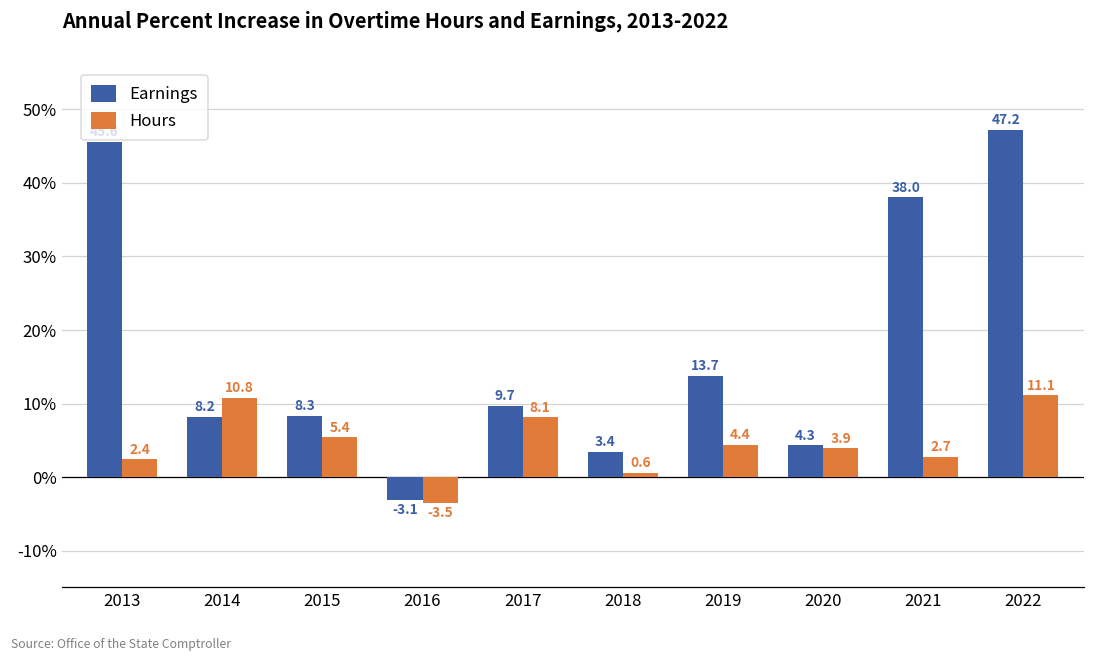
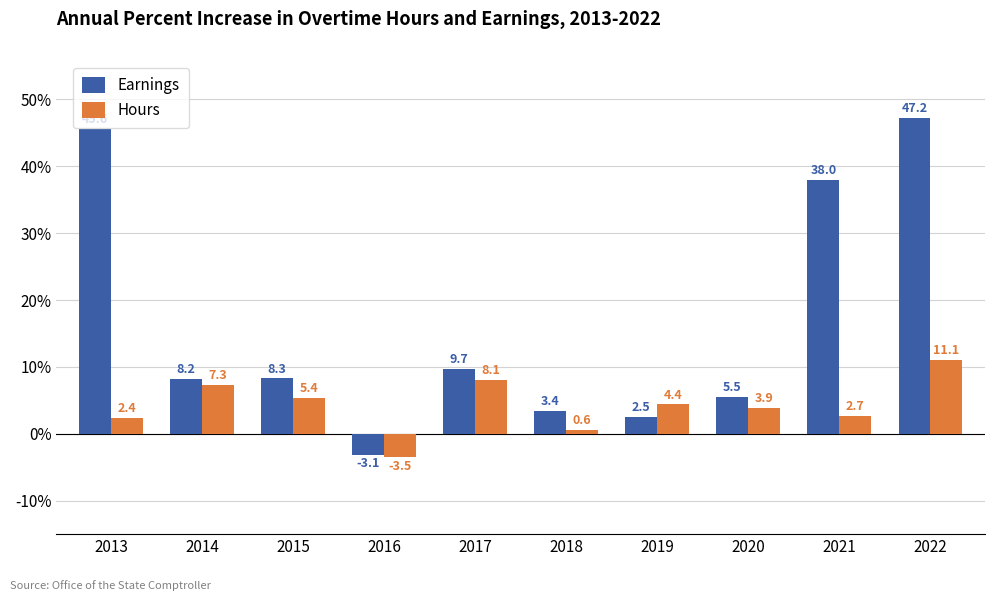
Hours, 2014: 10.8 -> 7.3
Earnings, 2019: 13.7 -> 2.5
Earnings, 2020: 4.3 -> 5.5
